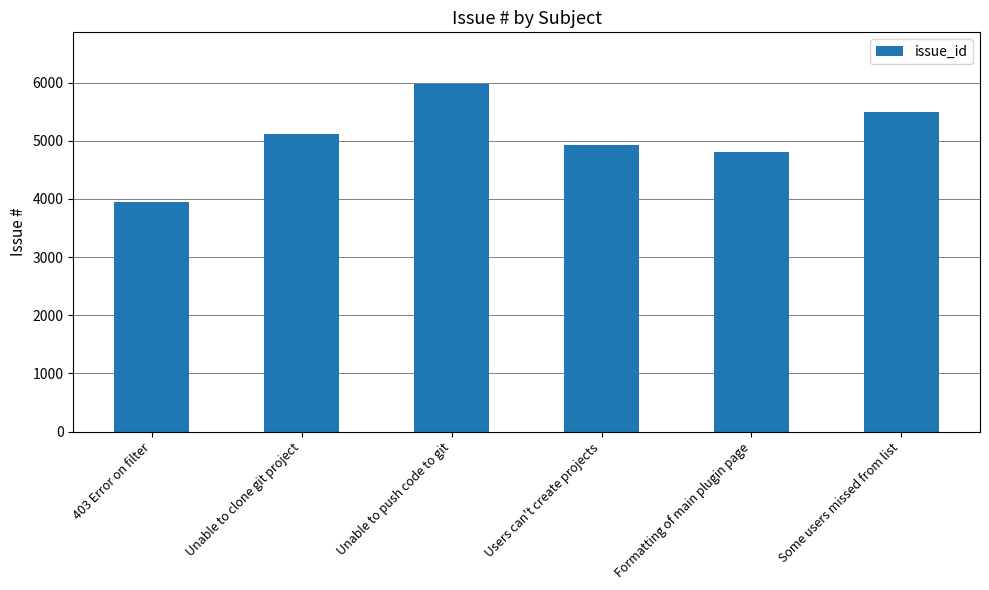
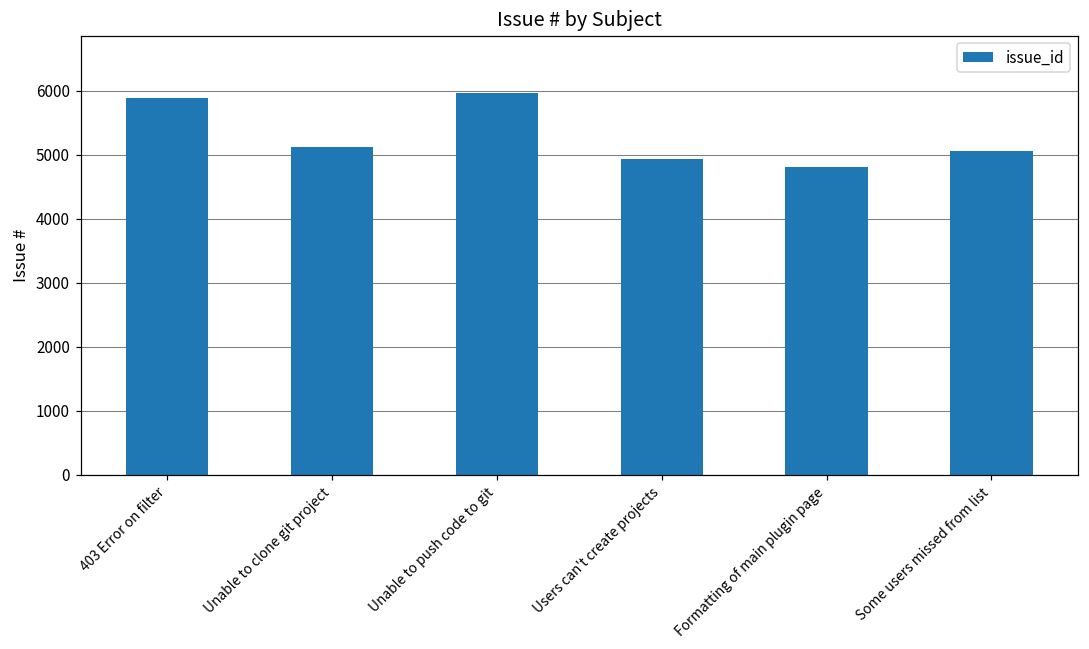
403 Error on filter: 4000 -> 5900
Some users missed from list: 5500 -> 5100
